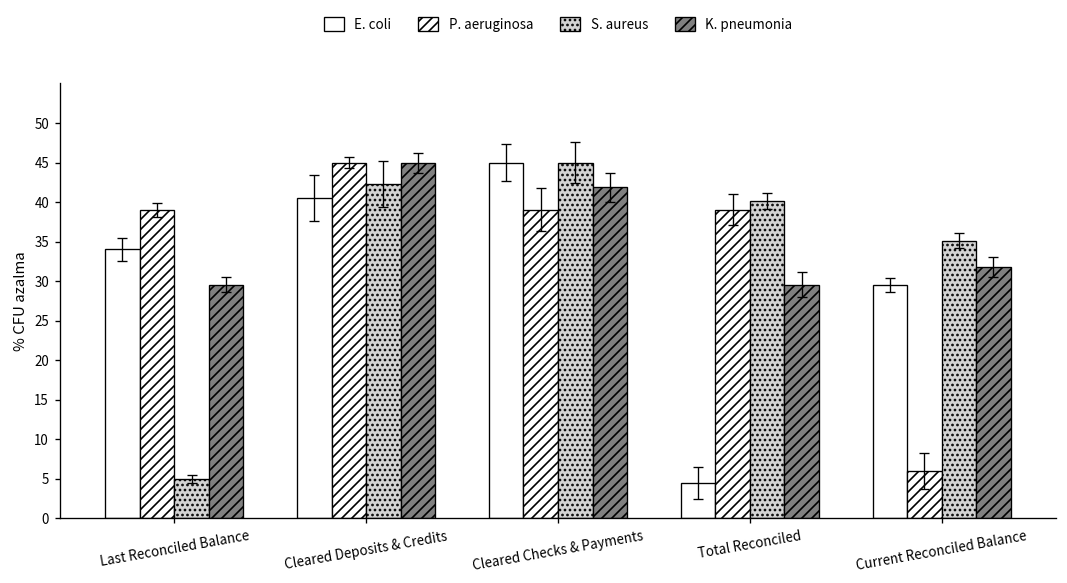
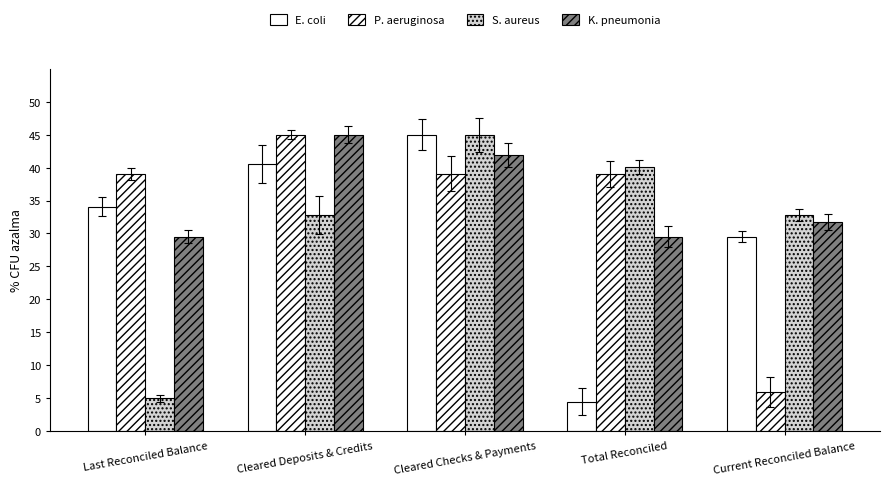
S. aureus, Cleared Deposits & Credits: 42 -> 33
S. aureus, Current Reconciled Balance: 35 -> 33
